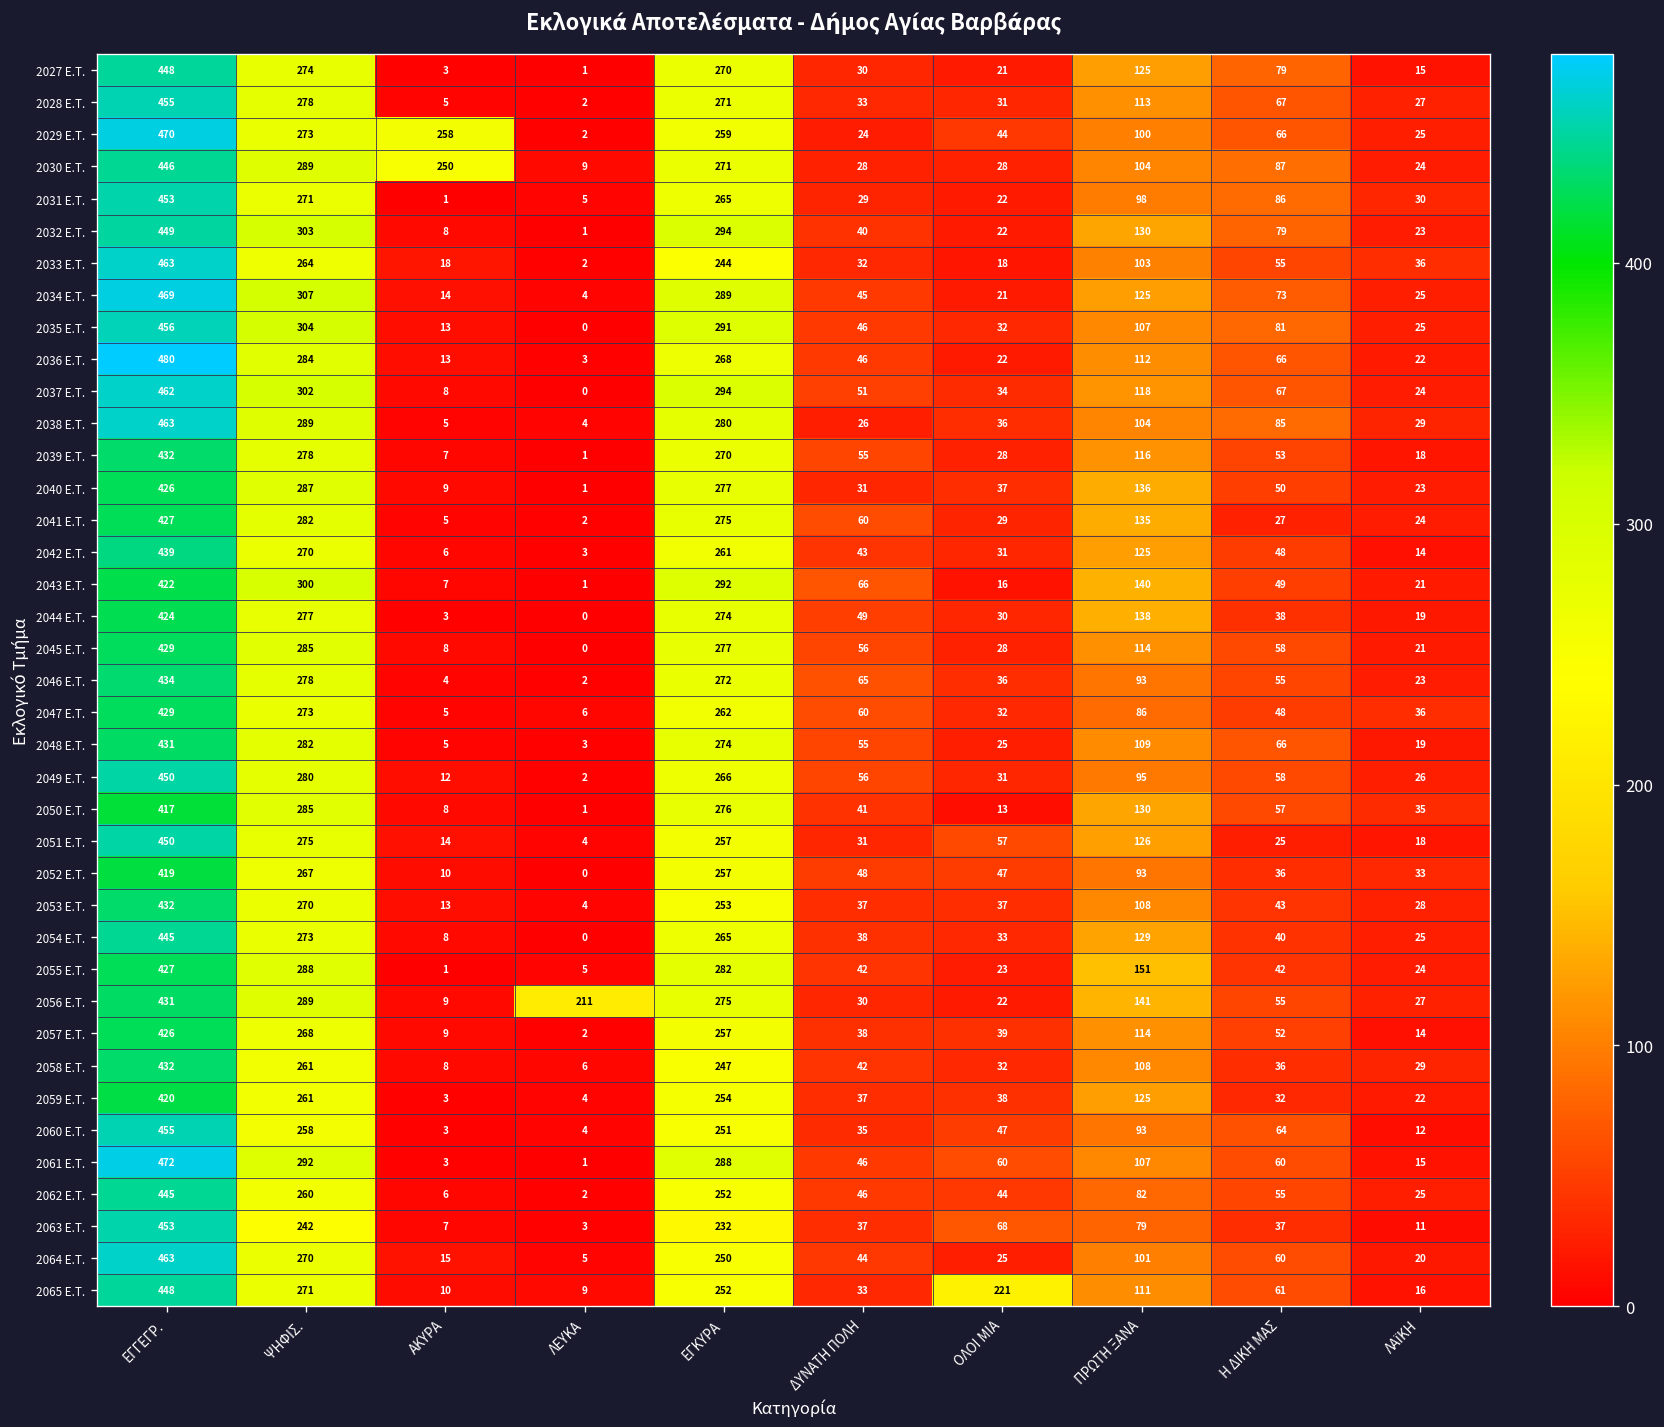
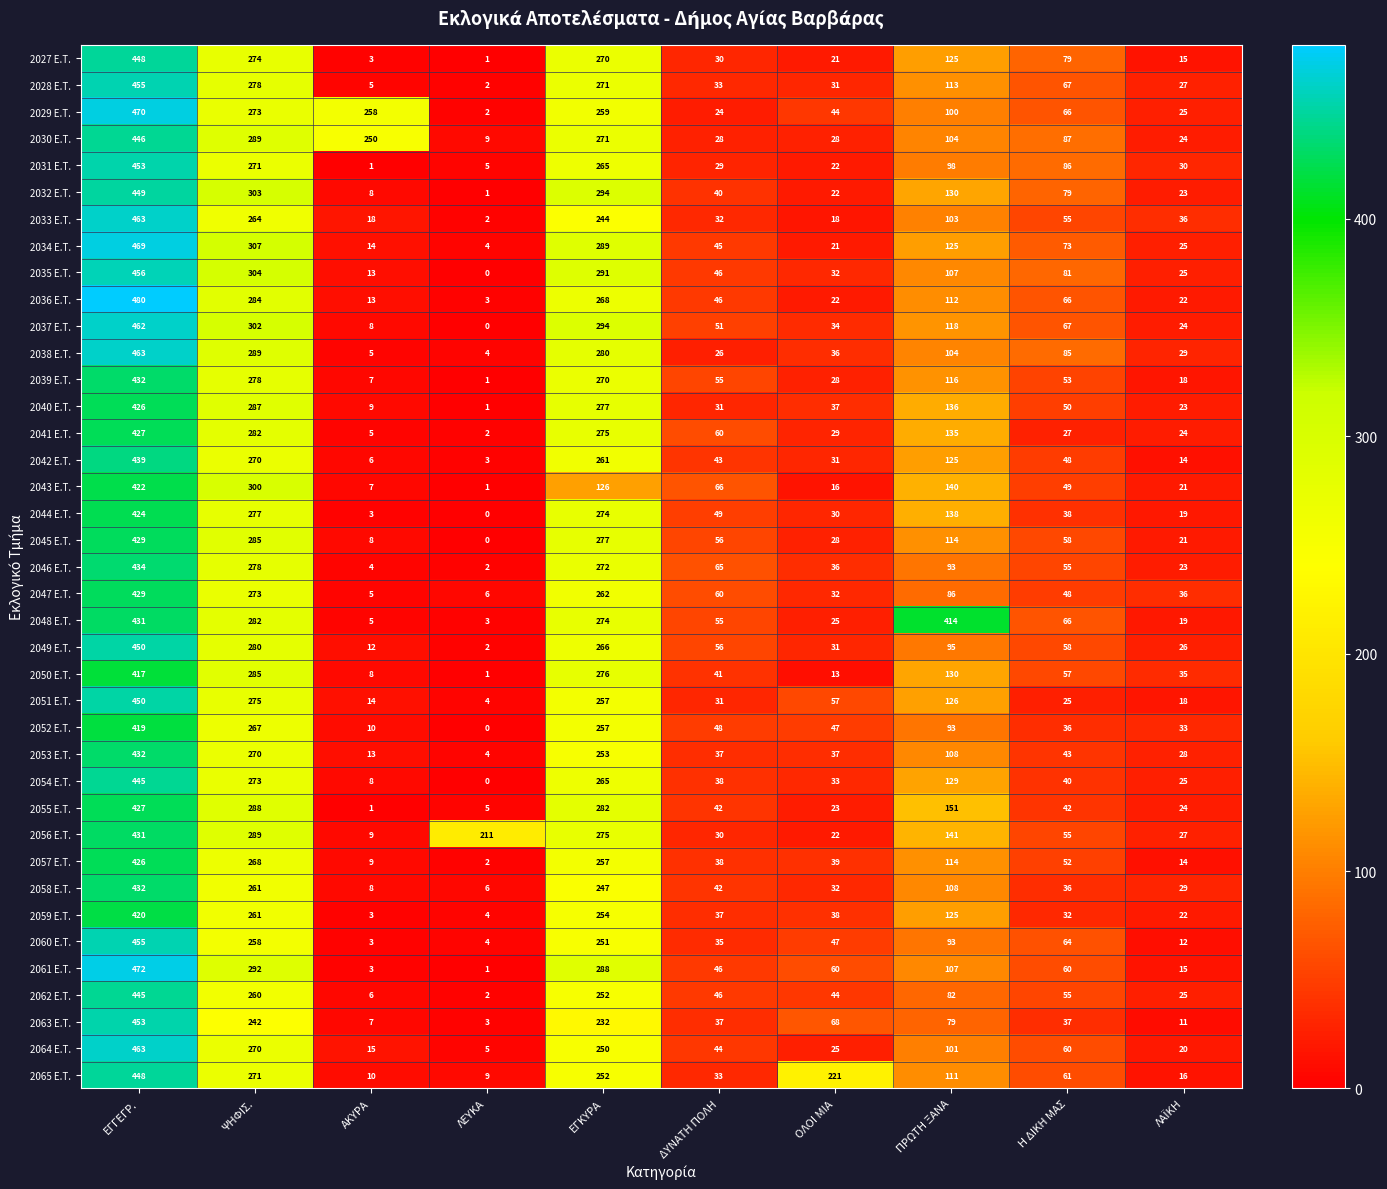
2043 E.T., ΕΓΚΥΡΑ: 292 -> 126
2048 E.T., ΠΡΩΤΗ ΞΑΝΑ: 109 -> 414
